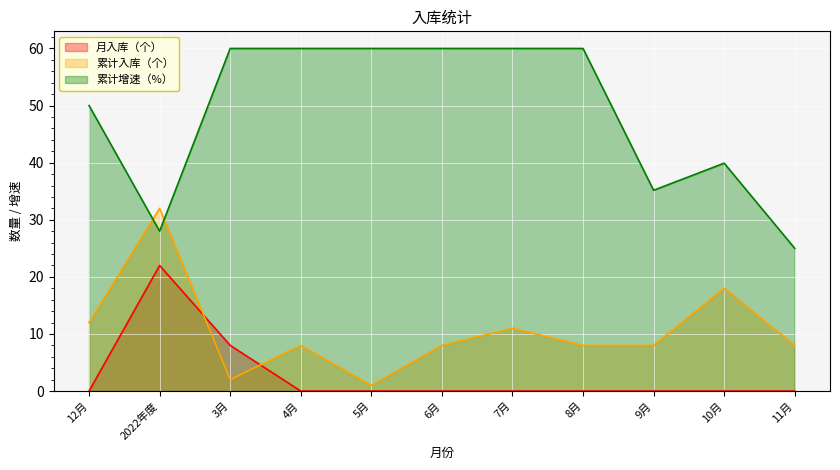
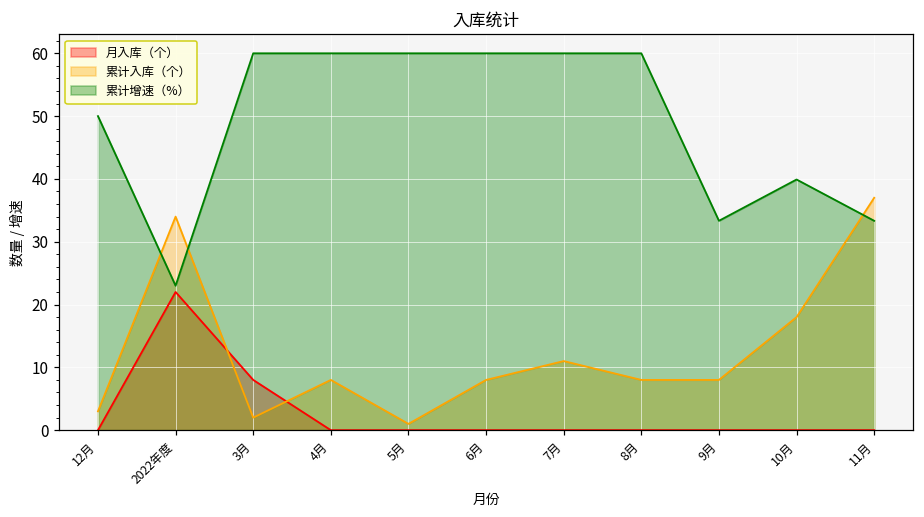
累计入库（个）, 12月: 12 -> 3
累计入库（个）, 2022年度: 32 -> 34
累计增速（%）, 2022年度: 28 -> 23
累计增速（%）, 9月: 35 -> 33
累计入库（个）, 11月: 8 -> 37
累计增速（%）, 11月: 25 -> 33
